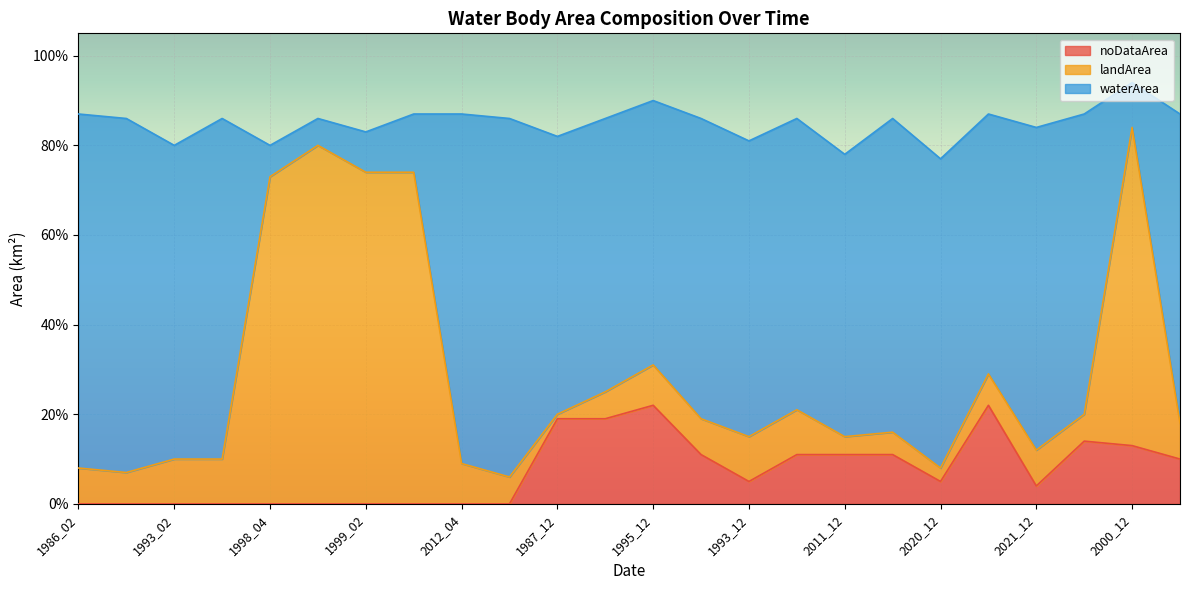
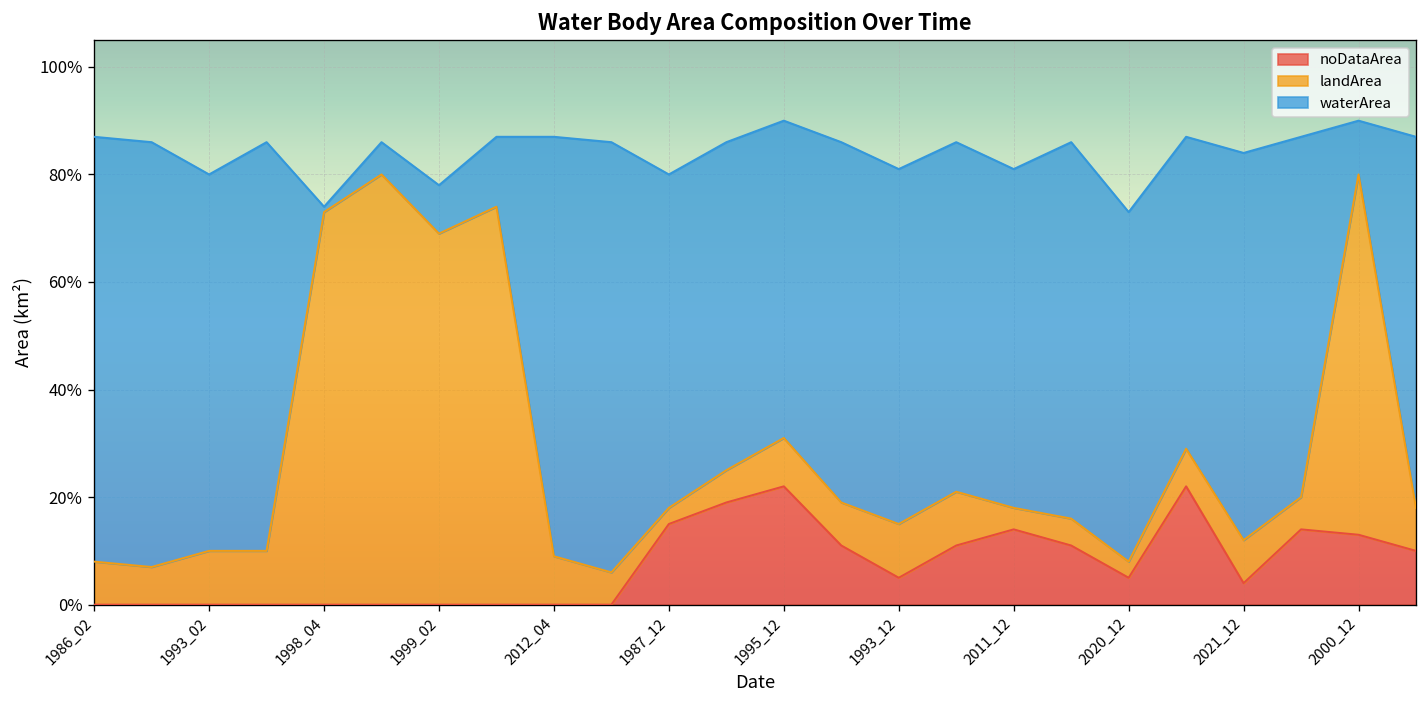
waterArea, 1998_04: 7% -> 1%
landArea, 1999_02: 74% -> 69%
noDataArea, 1987_12: 19% -> 15%
landArea, 1987_12: 1% -> 3%
noDataArea, 2011_12: 11% -> 14%
waterArea, 2020_12: 69% -> 65%
landArea, 2000_12: 71% -> 67%
